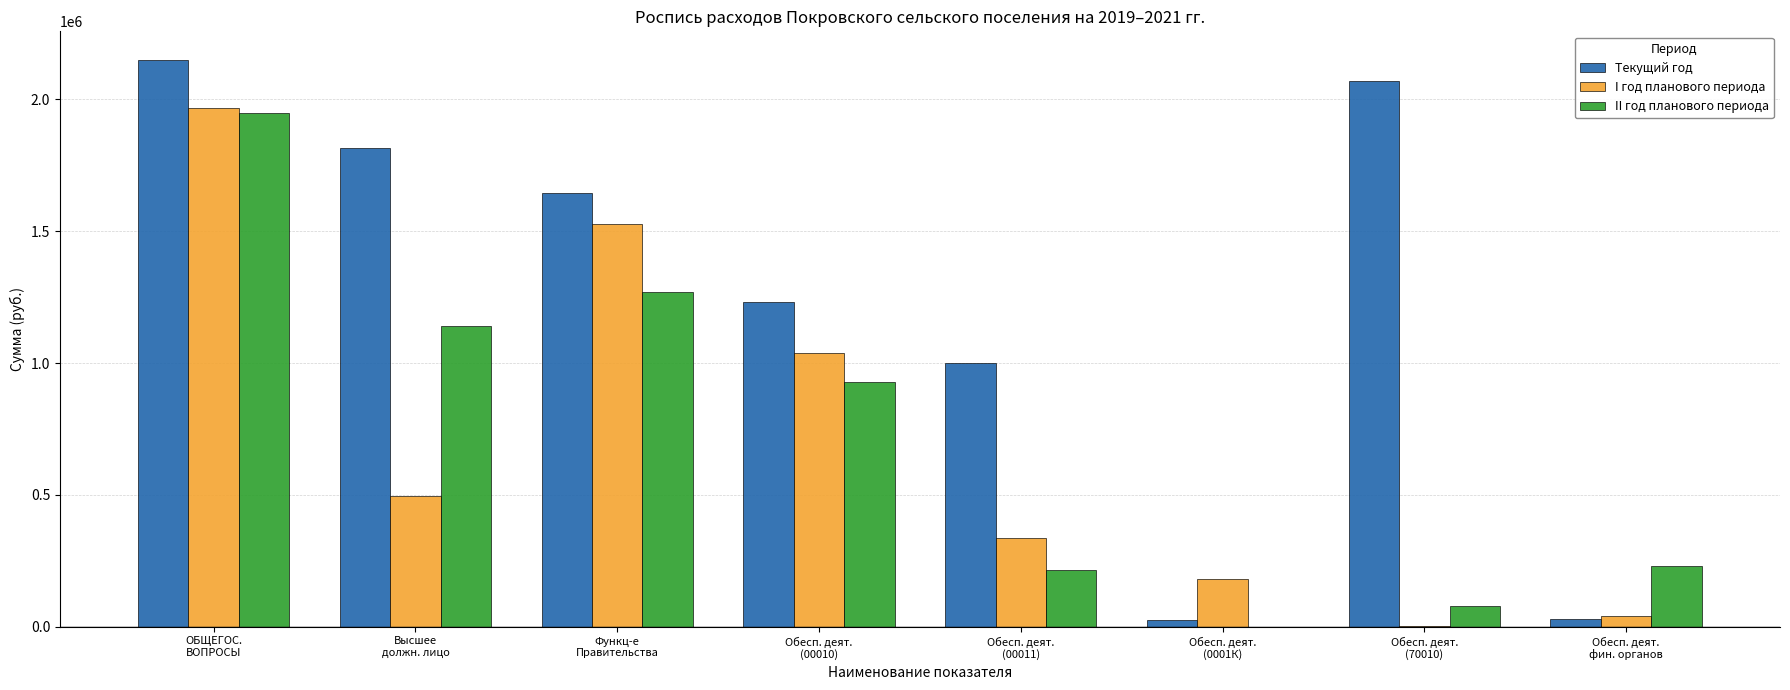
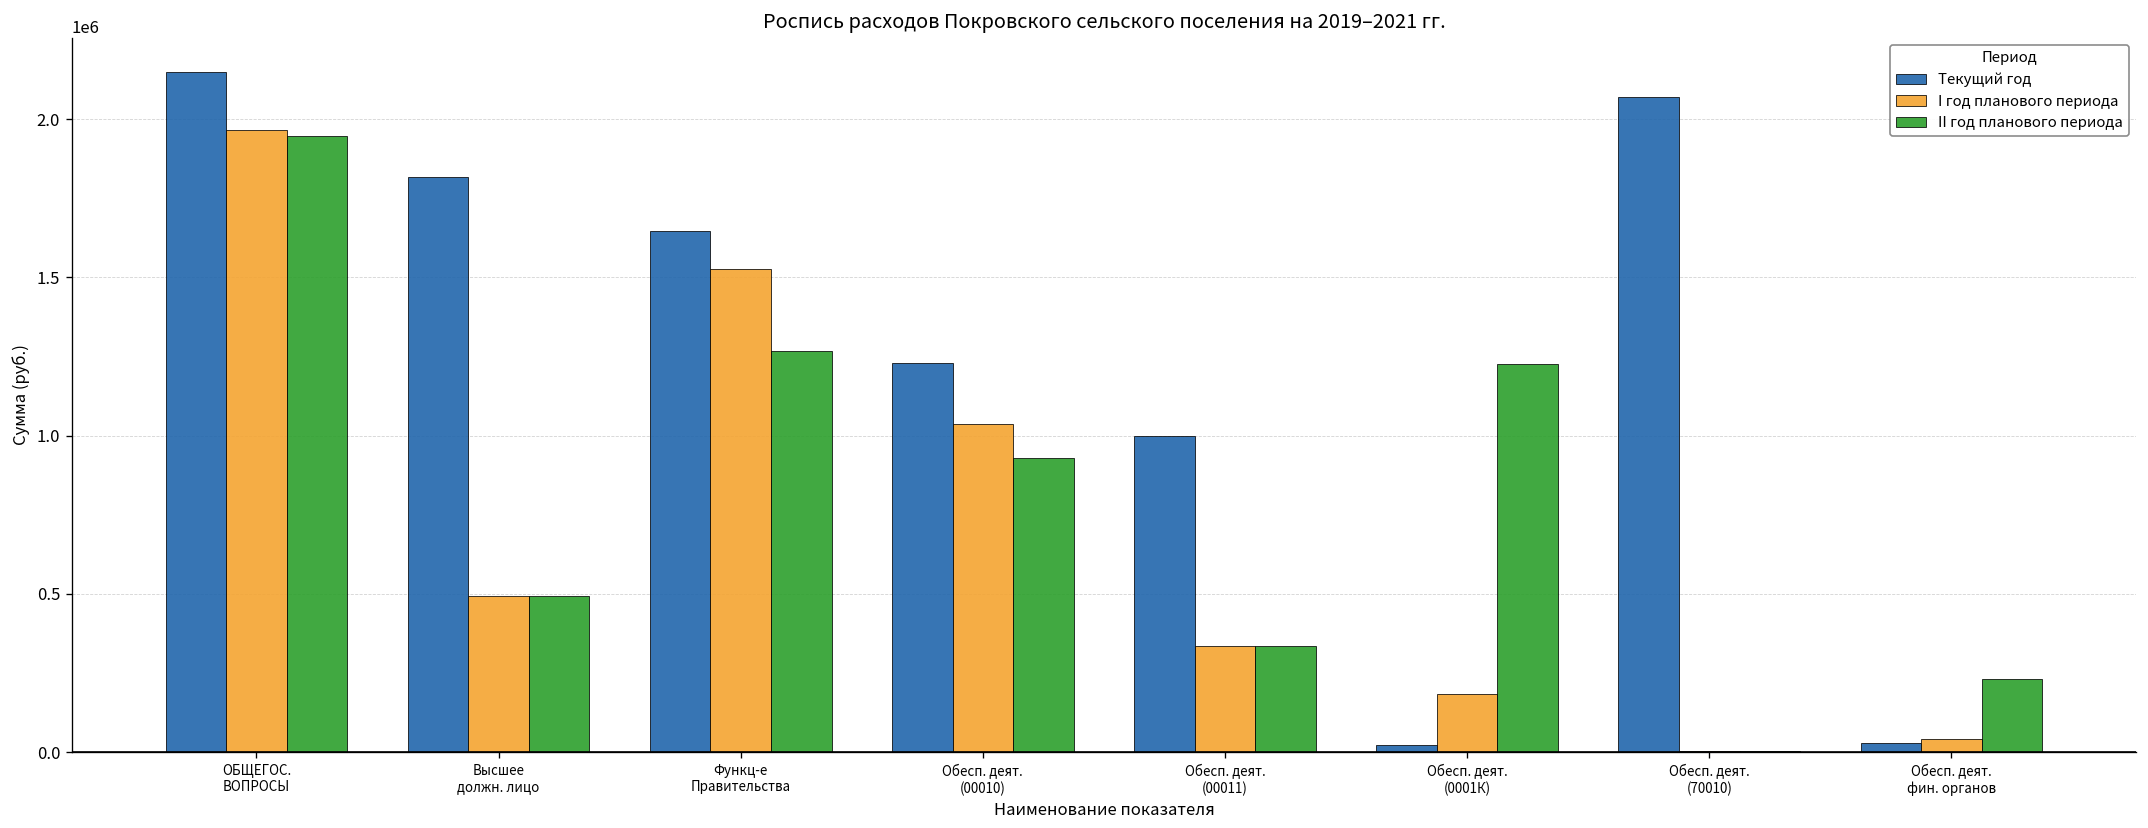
II год планового периода, Высшее должн. лицо: 1140000 -> 490000
II год планового периода, Обесп. деят. (00011): 220000 -> 340000
II год планового периода, Обесп. деят. (0001К): 0 -> 1230000
II год планового периода, Обесп. деят. (70010): 80000 -> 0
